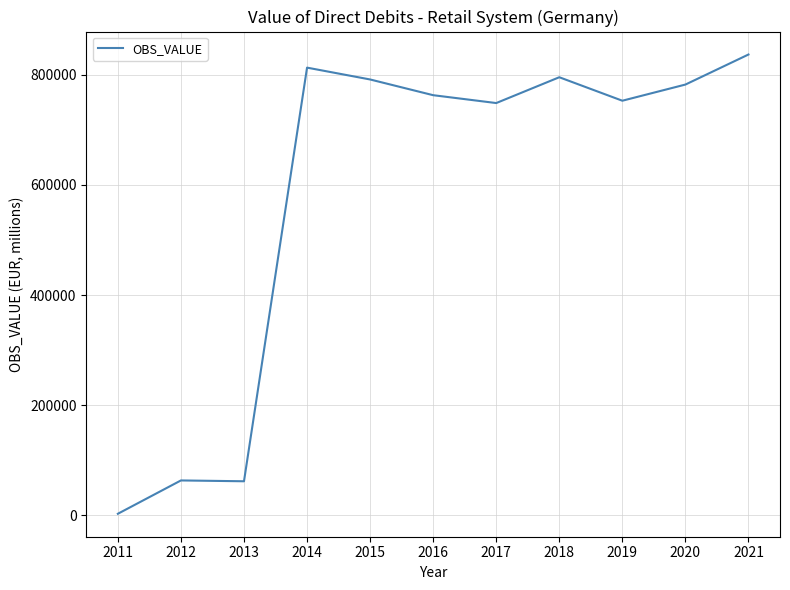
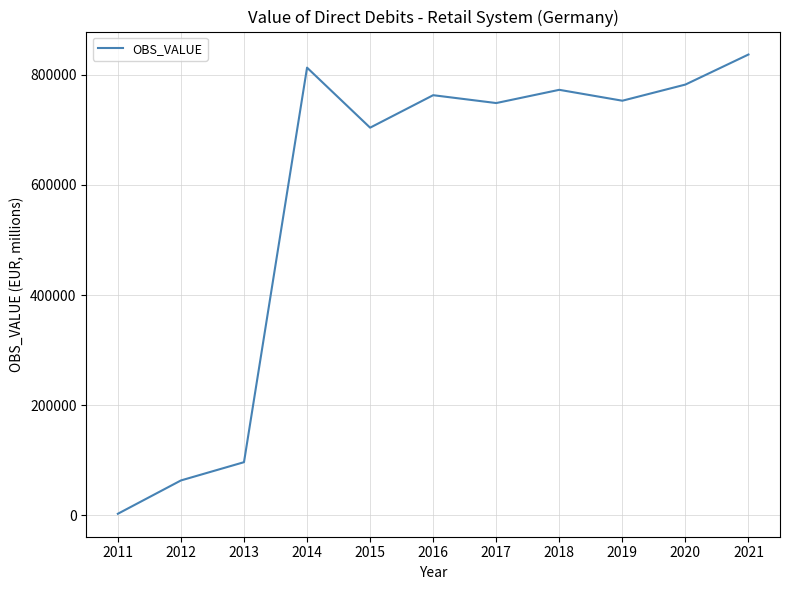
2013: 60000 -> 100000
2015: 790000 -> 700000
2018: 800000 -> 770000
